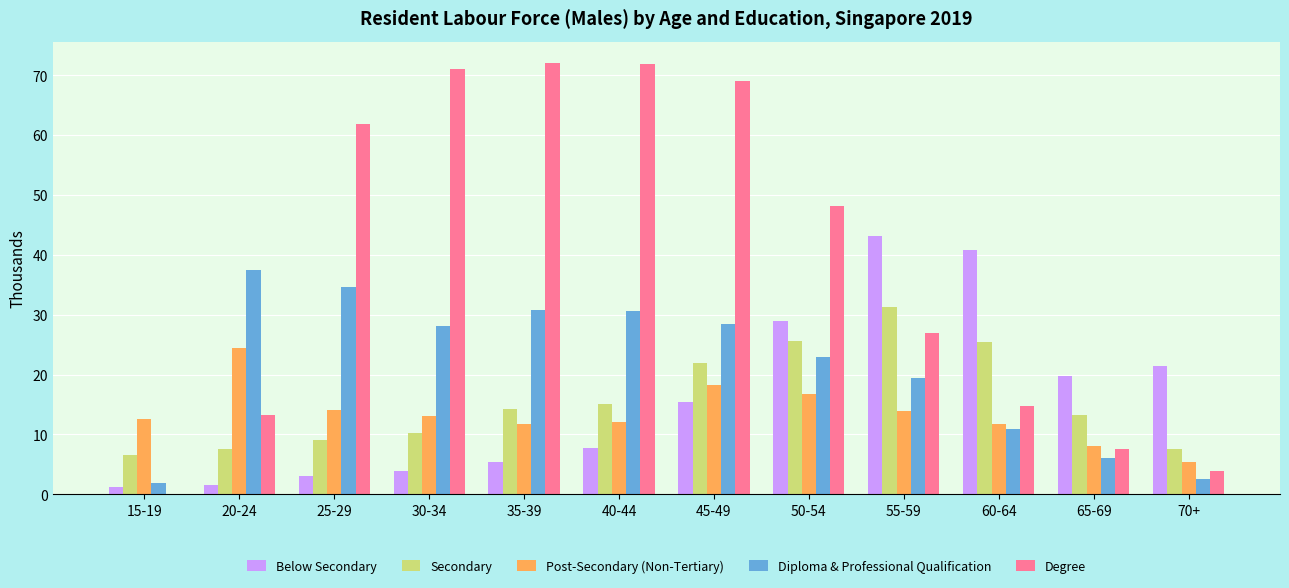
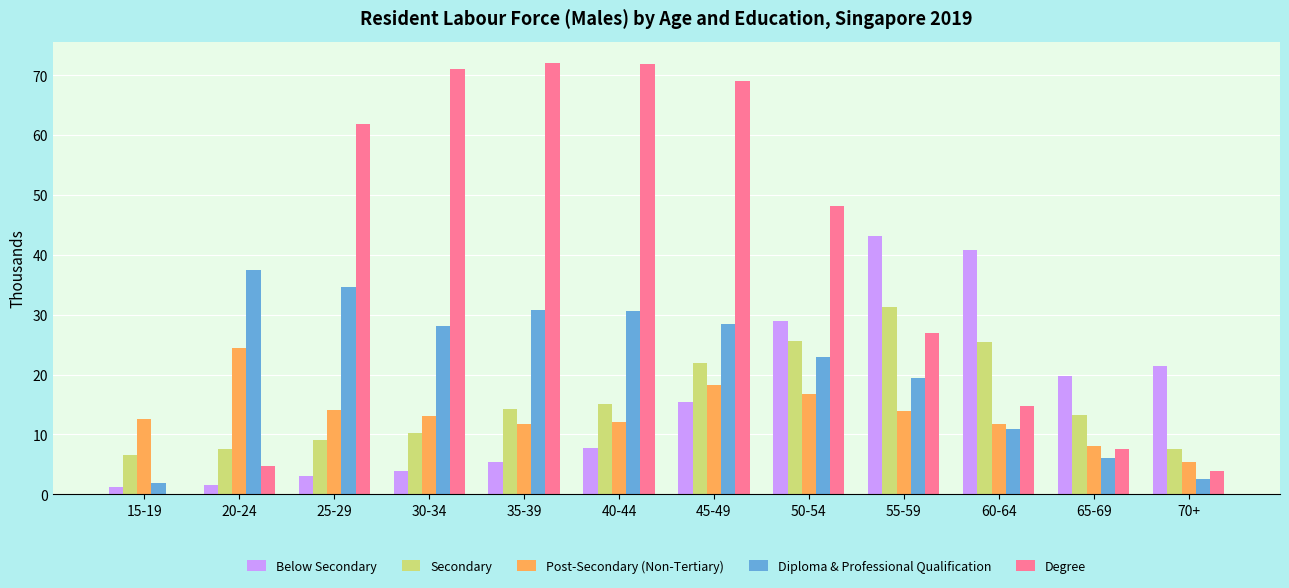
Degree, 20-24: 13 -> 5
